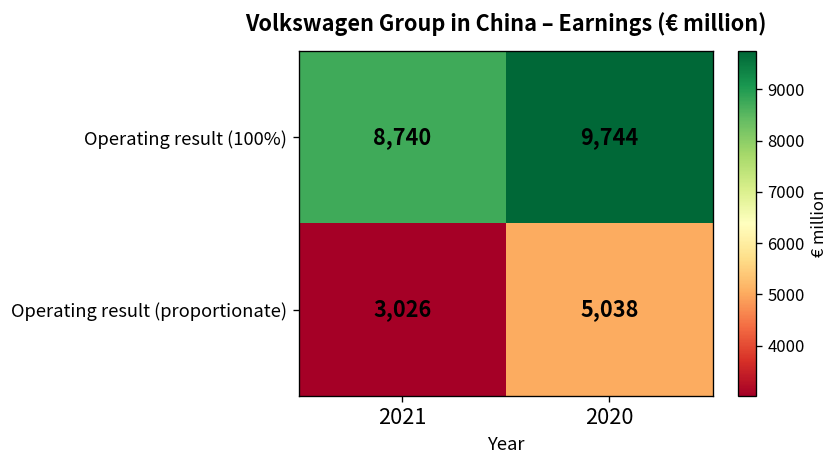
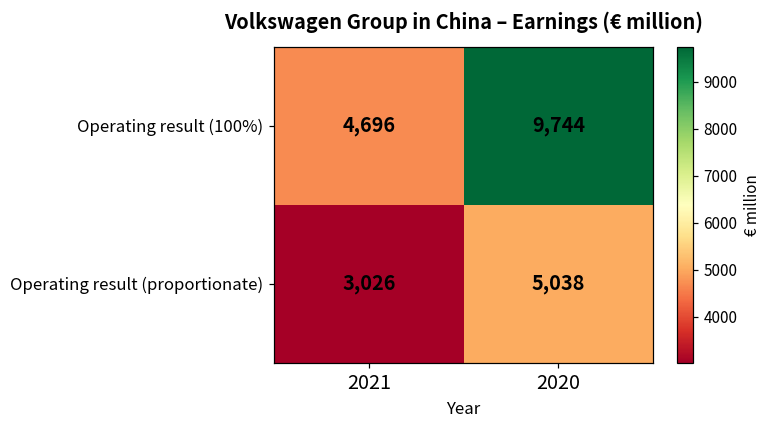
Operating result (100%), 2021: 8,740 -> 4,696
